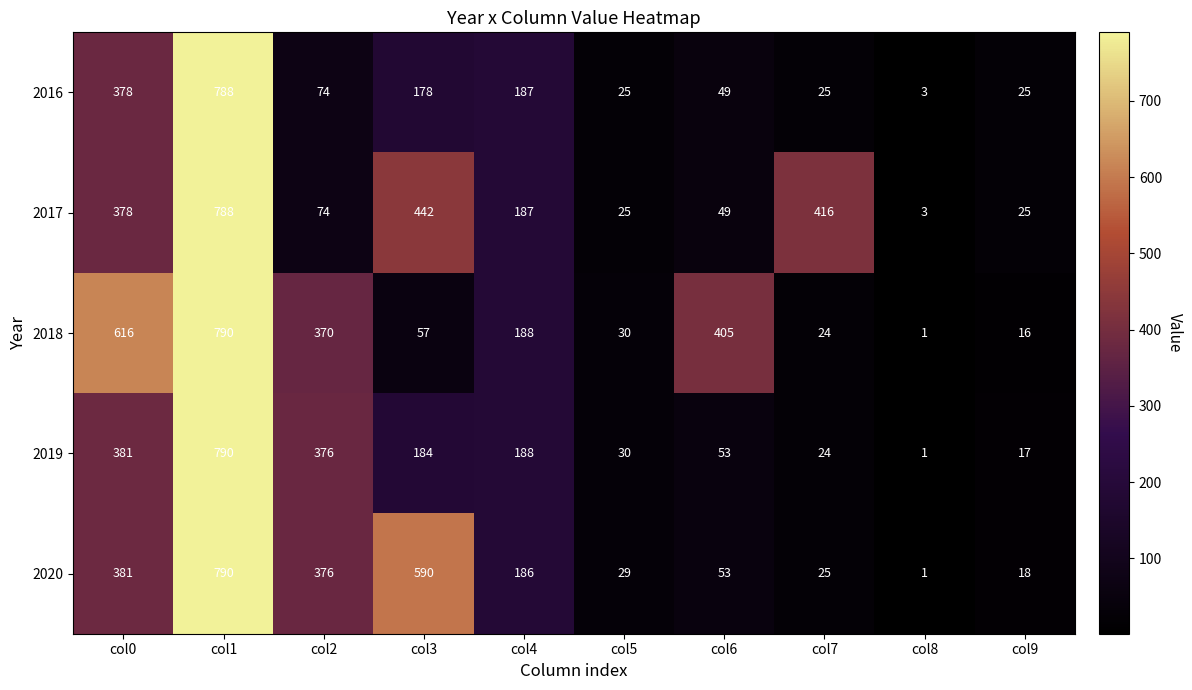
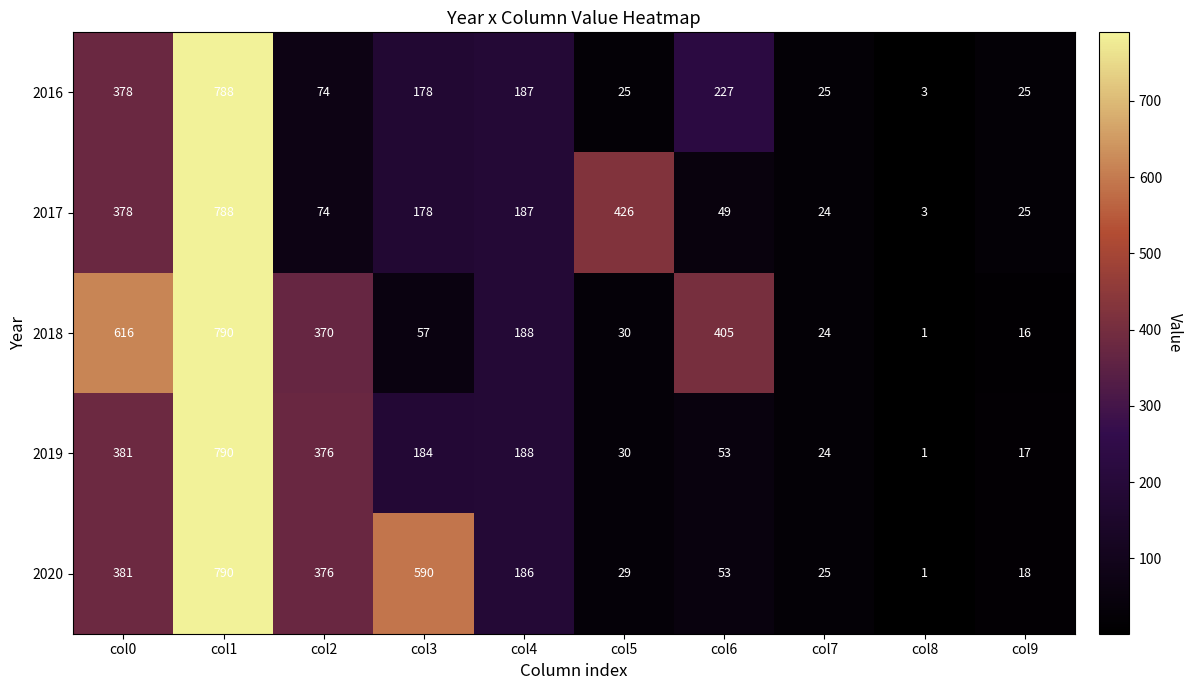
2016, col6: 49 -> 227
2017, col3: 442 -> 178
2017, col5: 25 -> 426
2017, col7: 416 -> 24
